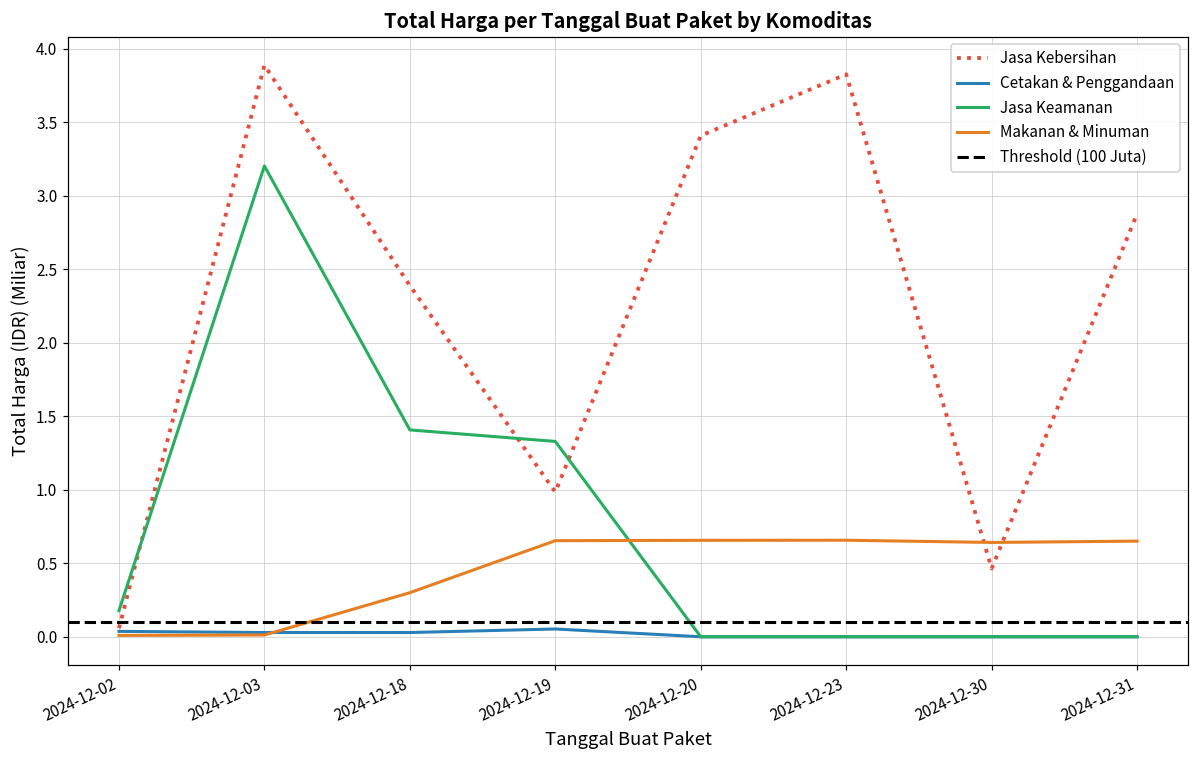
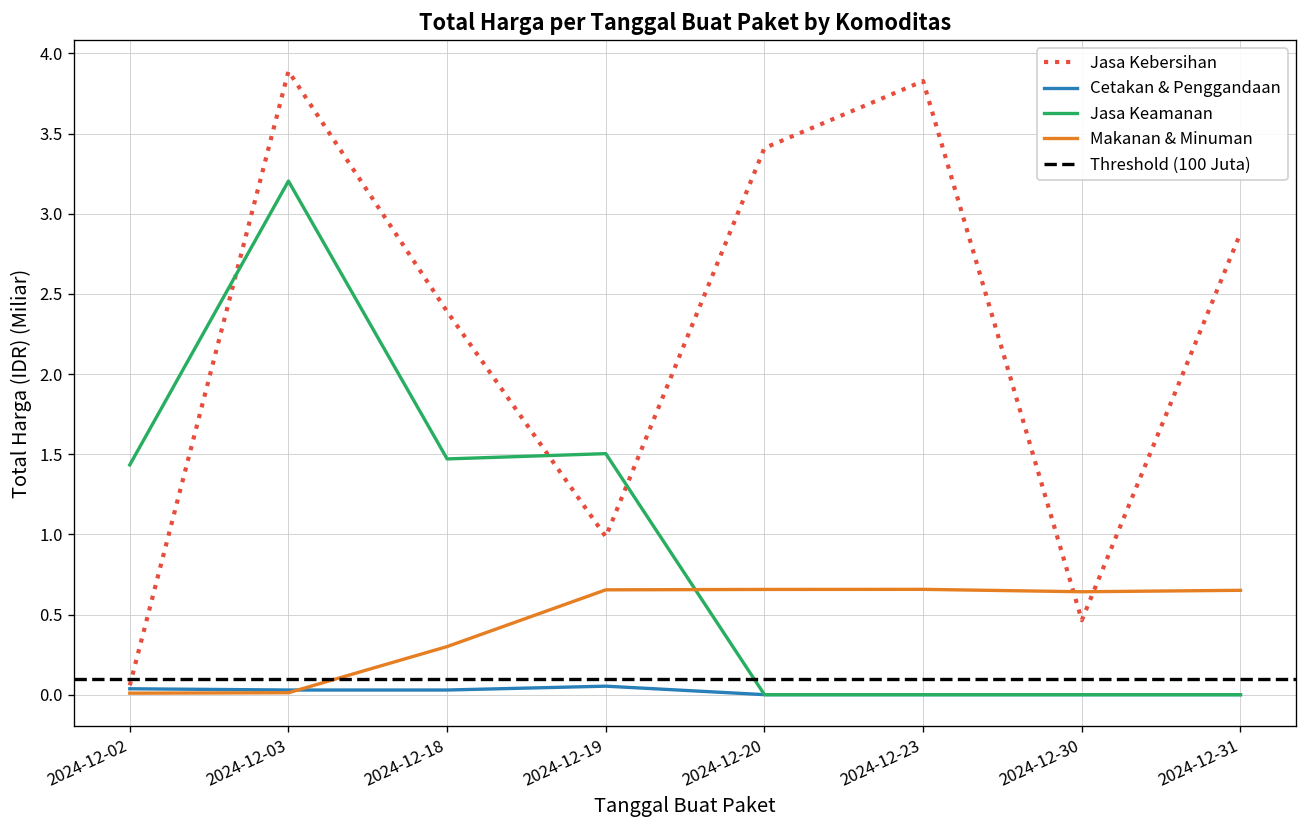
Jasa Keamanan, 2024-12-02: 0.18 -> 1.43
Jasa Keamanan, 2024-12-18: 1.41 -> 1.47
Jasa Keamanan, 2024-12-19: 1.33 -> 1.50
